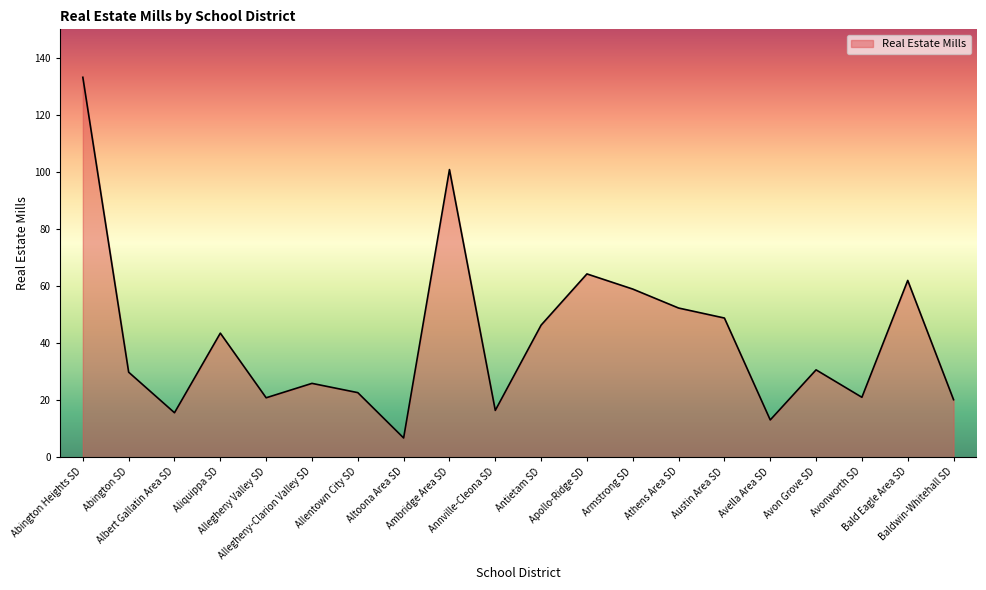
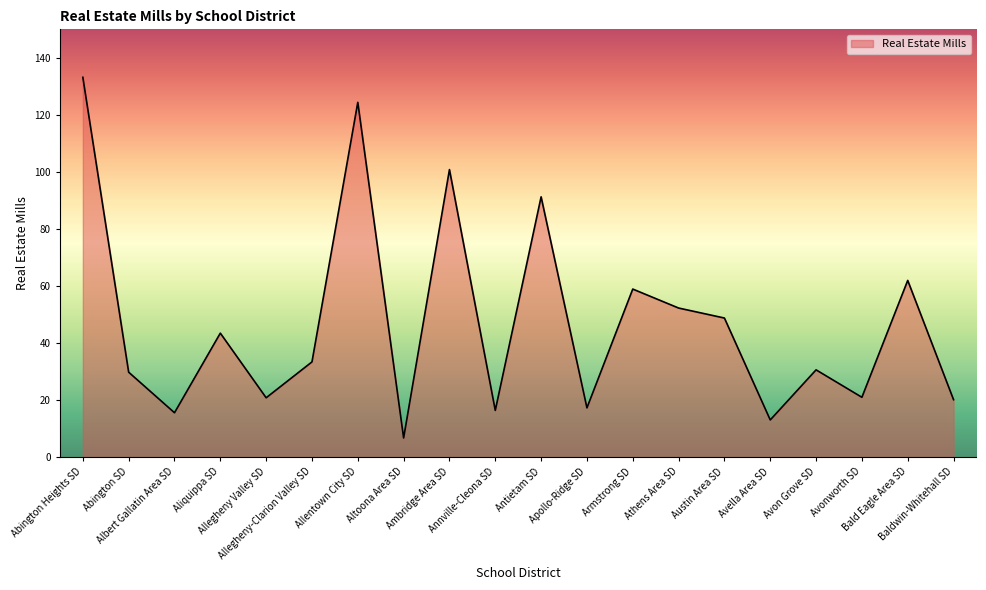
Allegheny-Clarion Valley SD: 26 -> 33
Allentown City SD: 23 -> 124
Antietam SD: 46 -> 91
Apollo-Ridge SD: 64 -> 17
